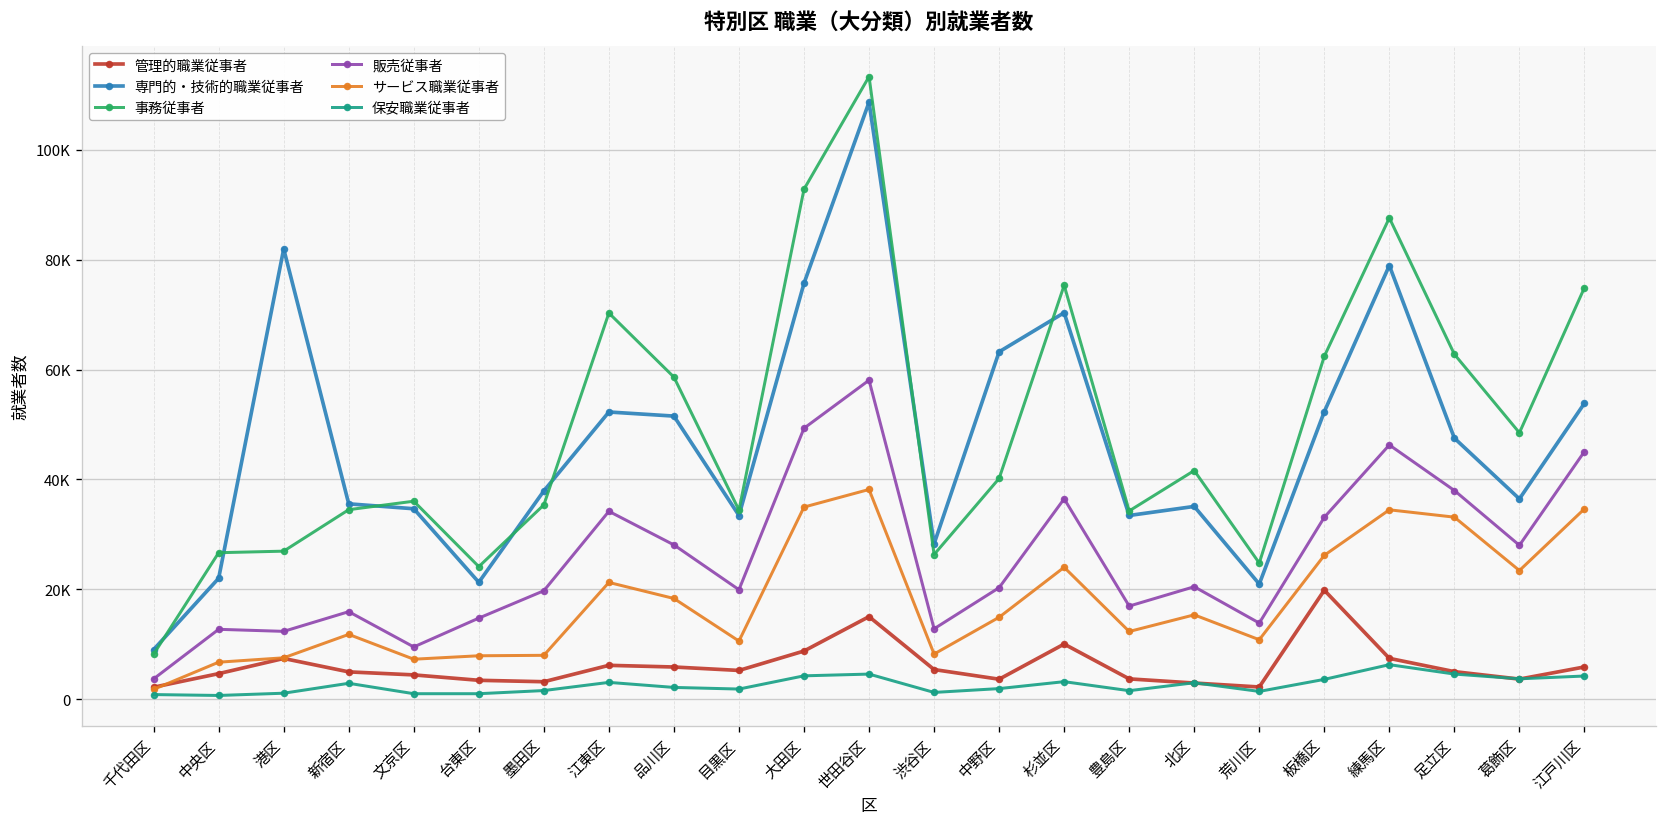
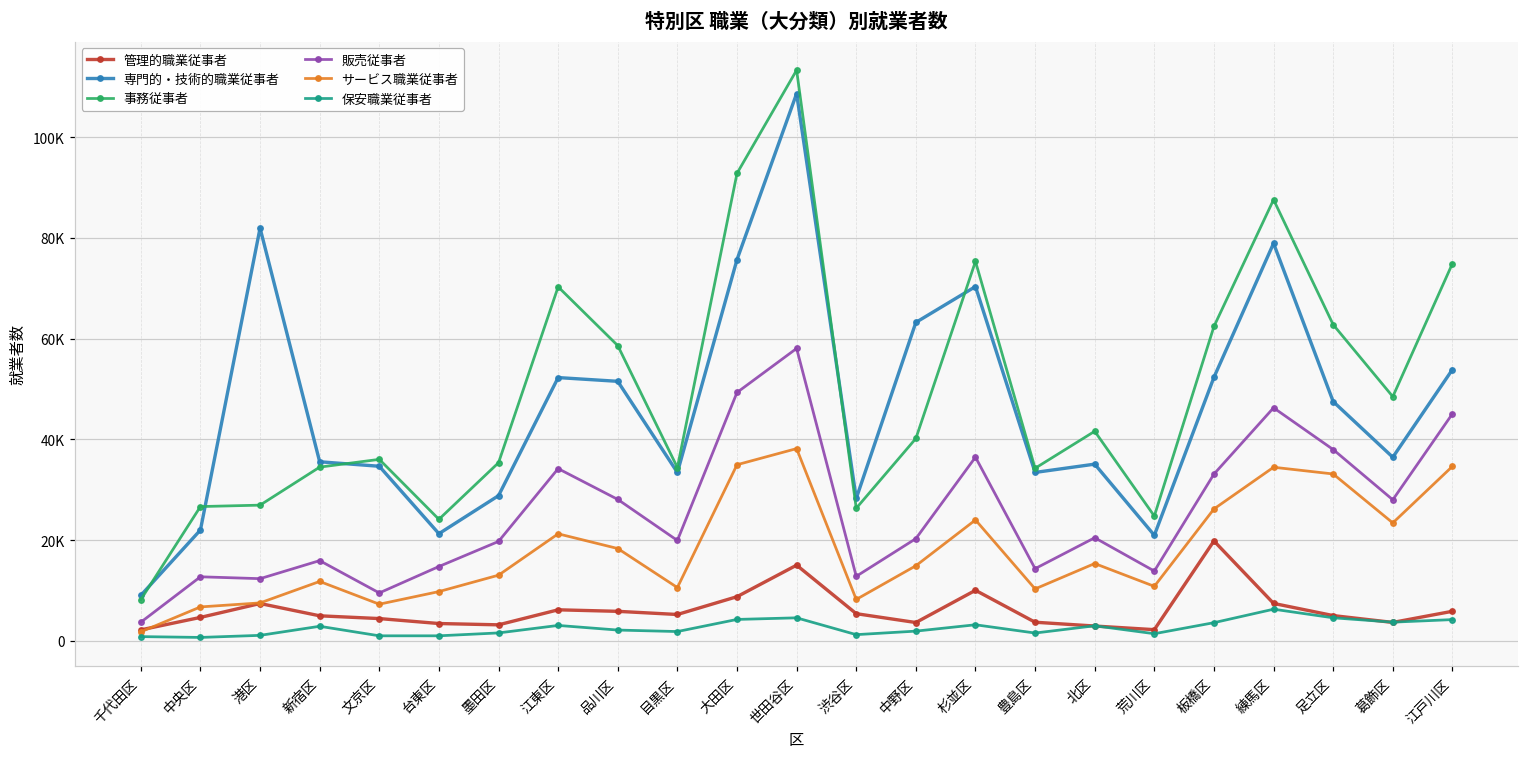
サービス職業従事者, 台東区: 8000 -> 10000
専門的・技術的職業従事者, 墨田区: 38000 -> 29000
サービス職業従事者, 墨田区: 8000 -> 13000
販売従事者, 豊島区: 17000 -> 14000
サービス職業従事者, 豊島区: 12000 -> 10000
